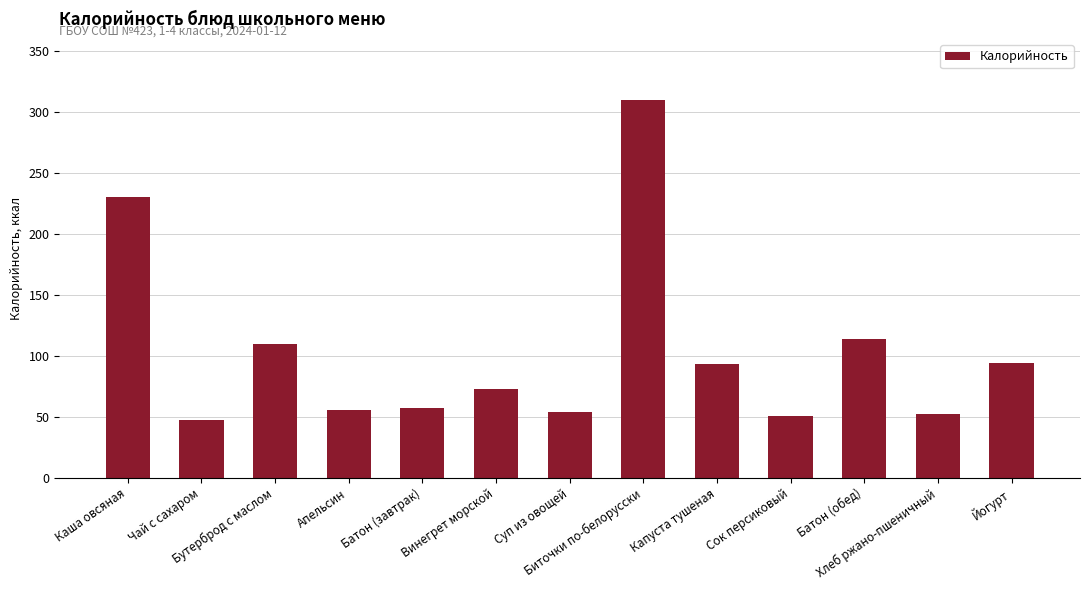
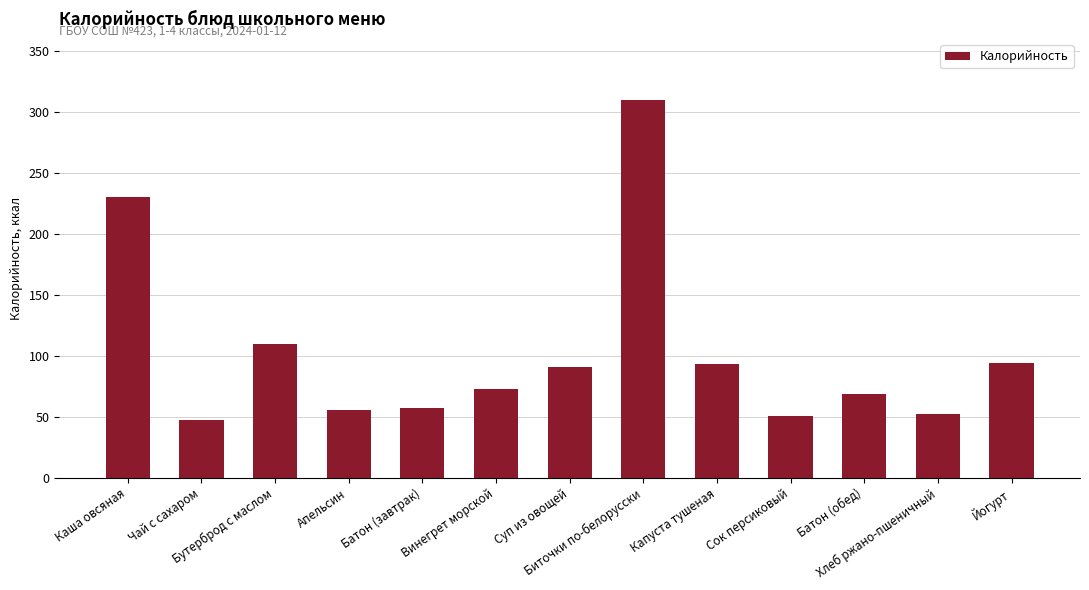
Суп из овощей: 54 -> 91
Батон (обед): 114 -> 69
